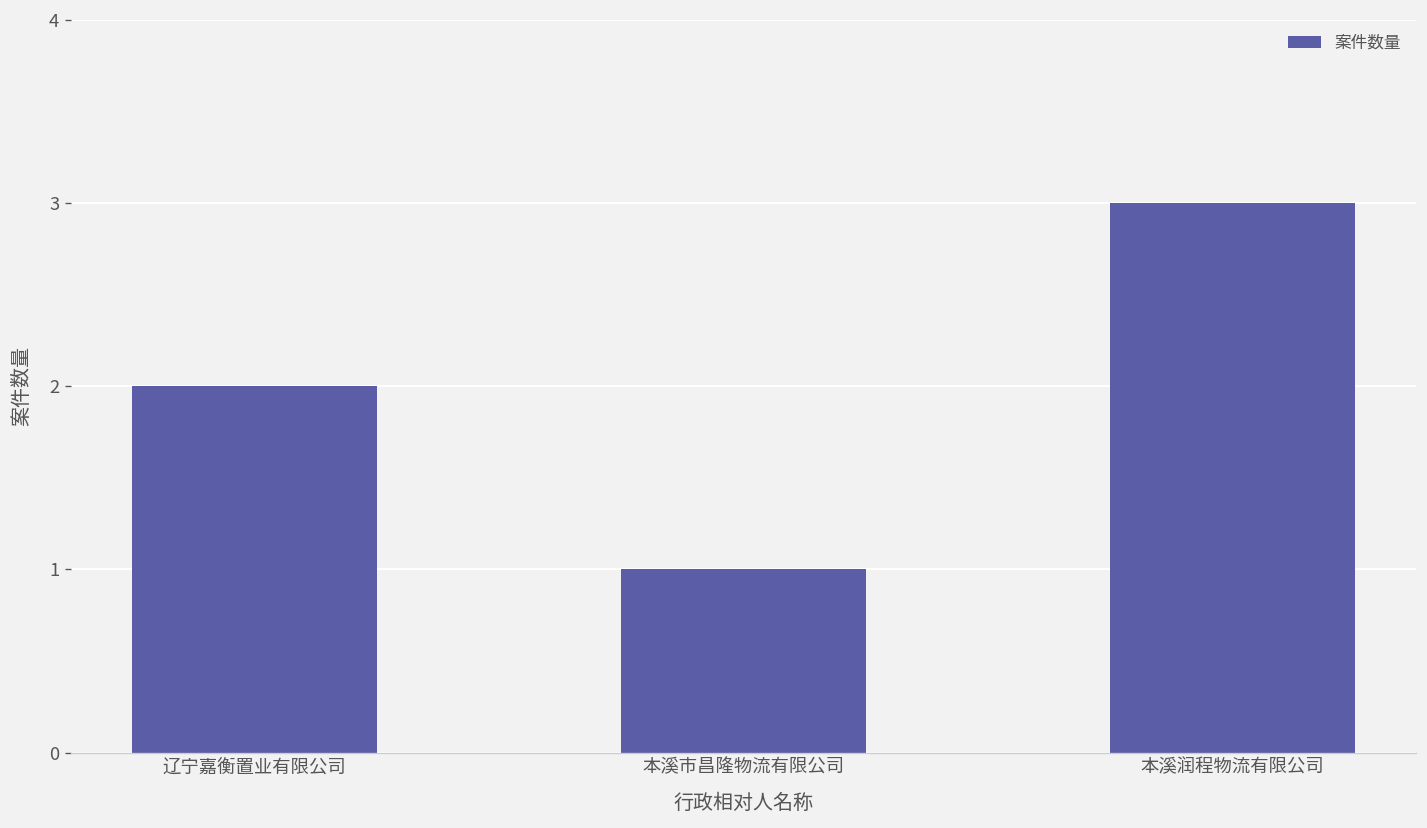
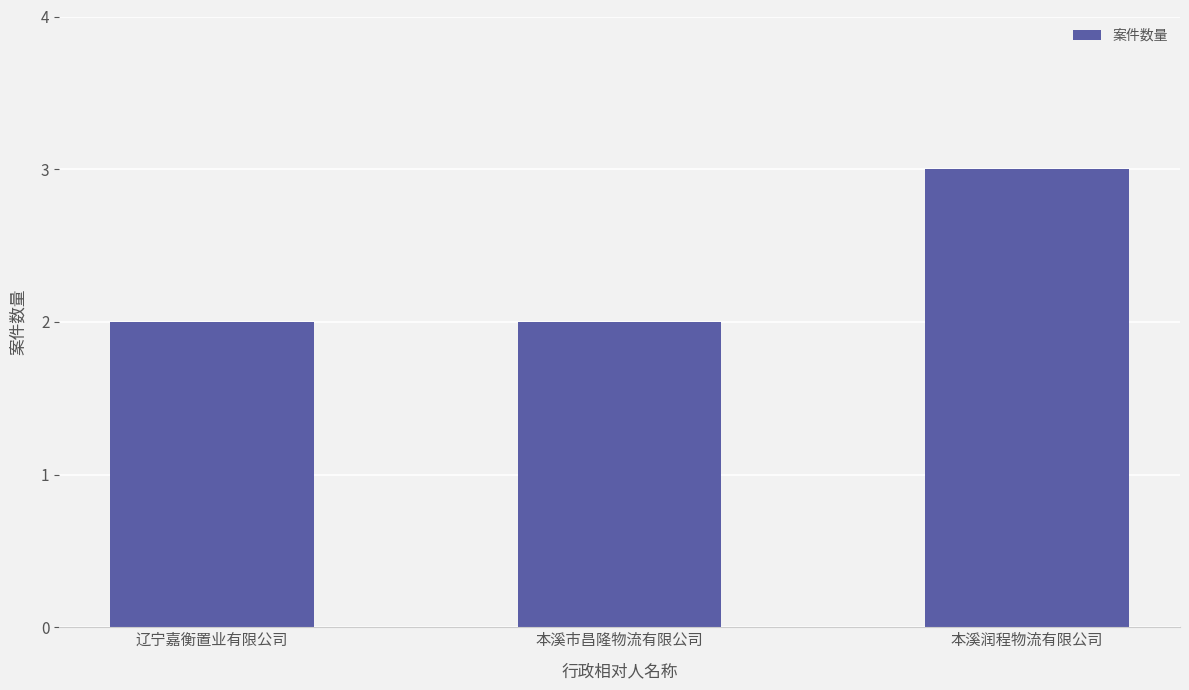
本溪市昌隆物流有限公司: 1 -> 2
